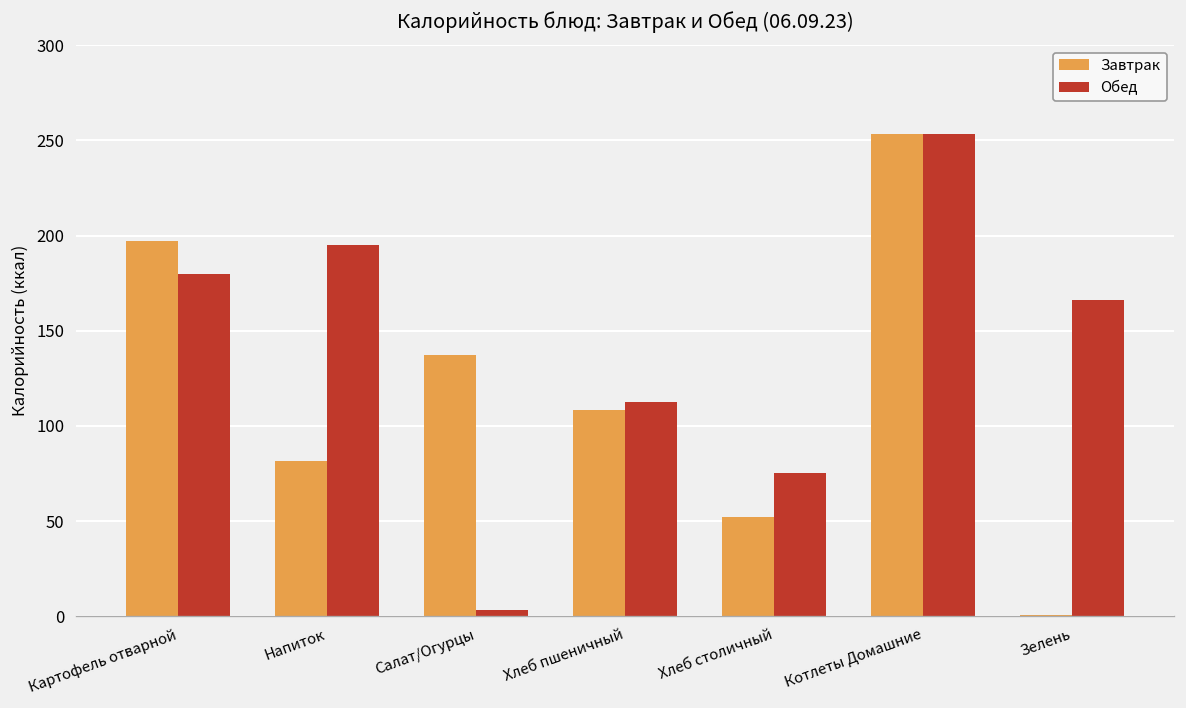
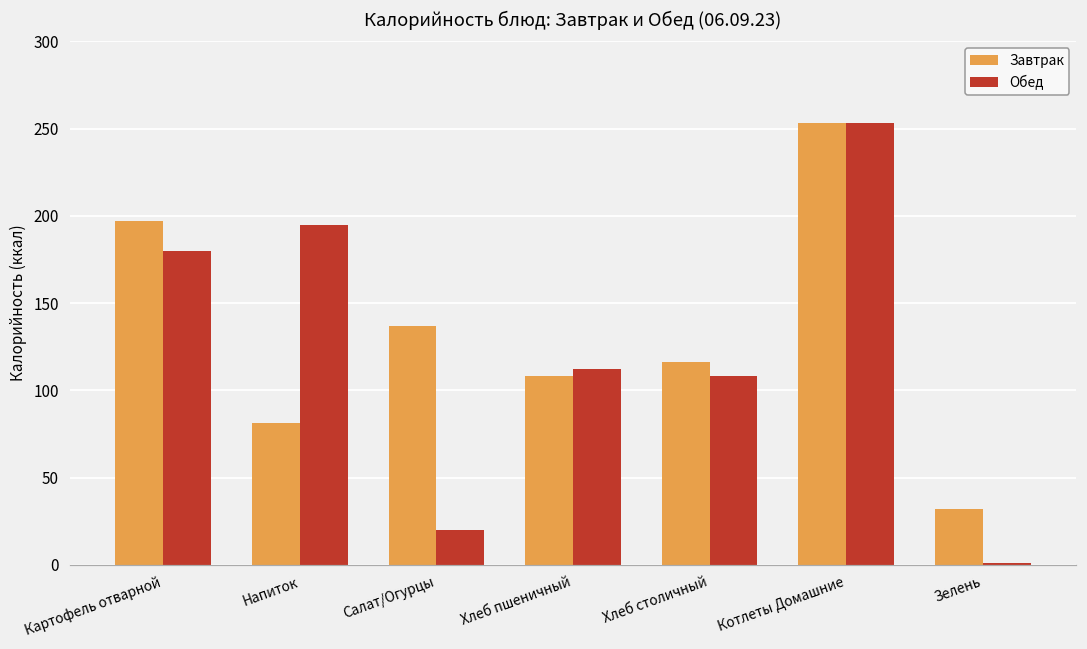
Обед, Салат/Огурцы: 3 -> 20
Завтрак, Хлеб столичный: 52 -> 116
Обед, Хлеб столичный: 75 -> 108
Завтрак, Зелень: 0 -> 32
Обед, Зелень: 166 -> 1
